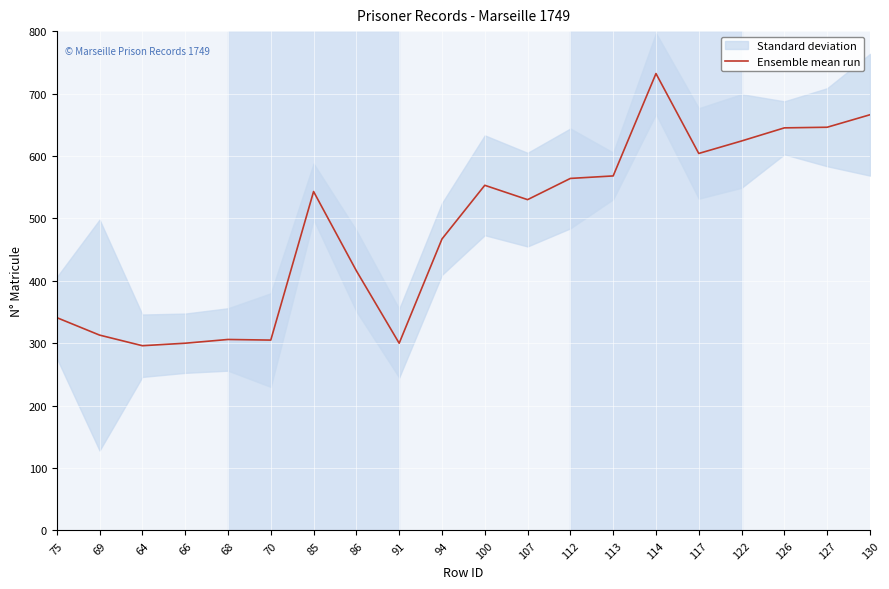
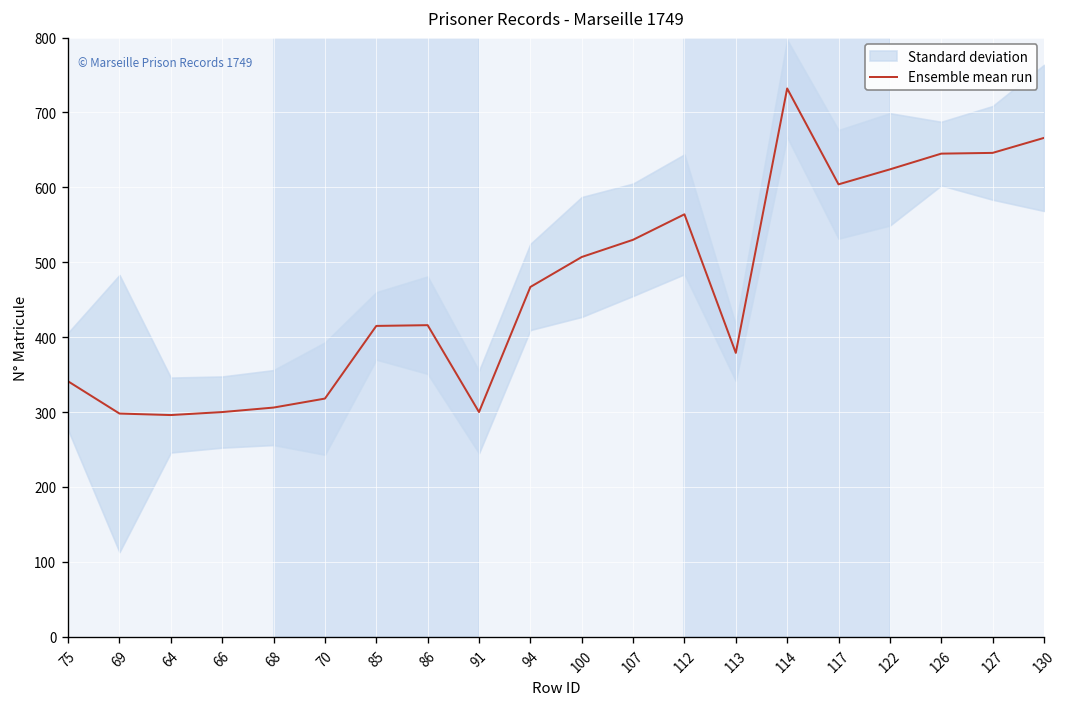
Ensemble mean run, 69: 310 -> 300
Ensemble mean run, 70: 310 -> 320
Ensemble mean run, 85: 540 -> 420
Ensemble mean run, 100: 550 -> 510
Ensemble mean run, 113: 570 -> 380
